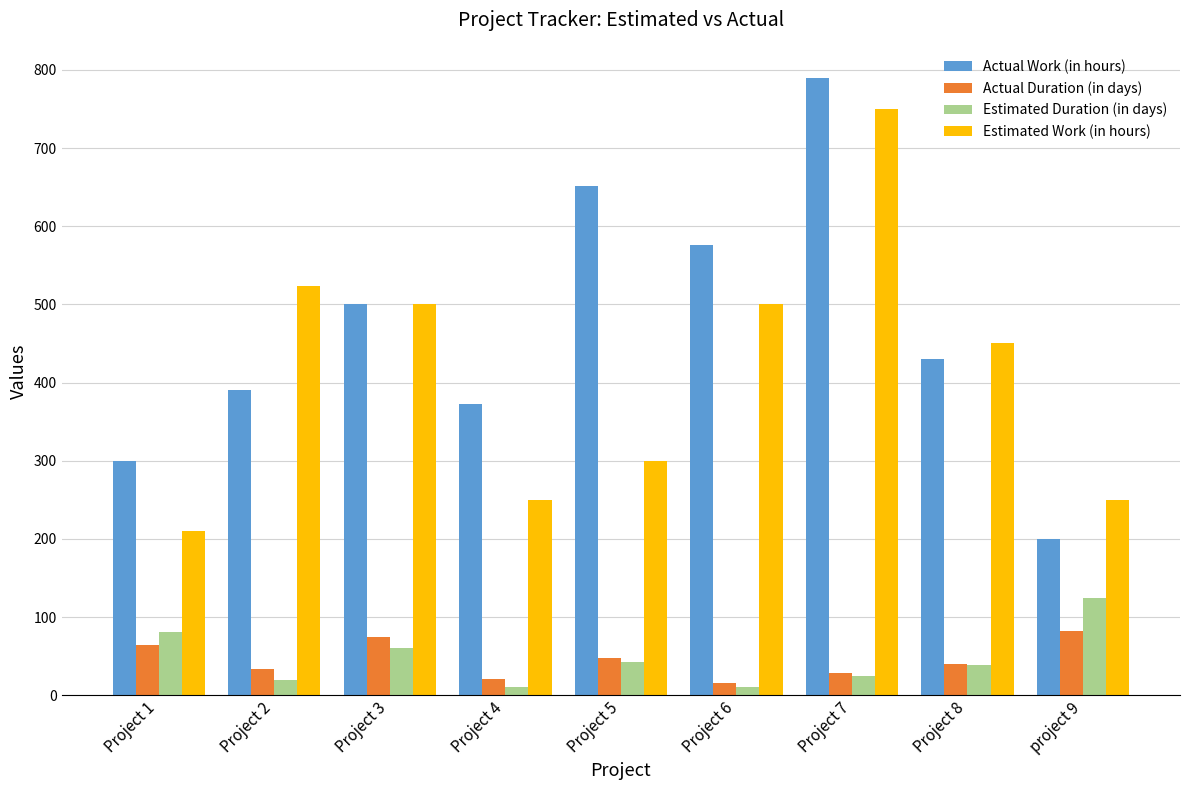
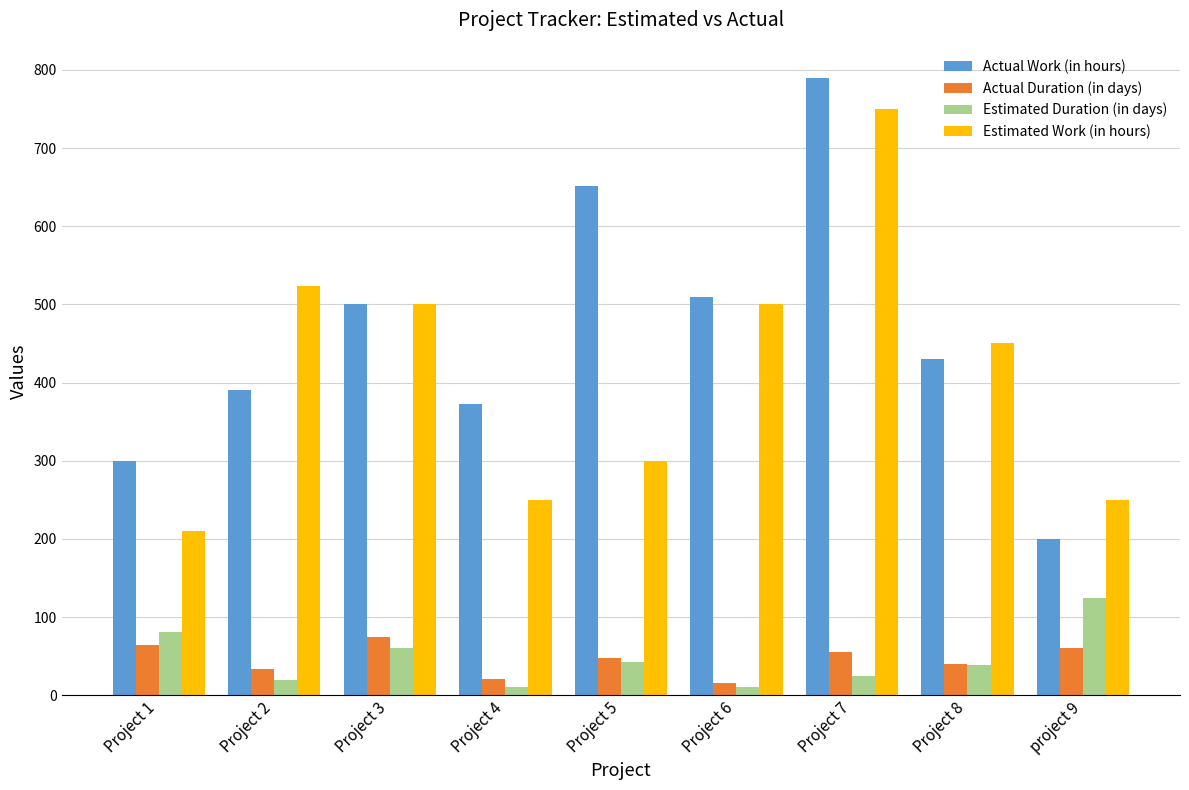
Actual Work (in hours), Project 6: 580 -> 510
Actual Duration (in days), Project 7: 30 -> 60
Actual Duration (in days), project 9: 80 -> 60
